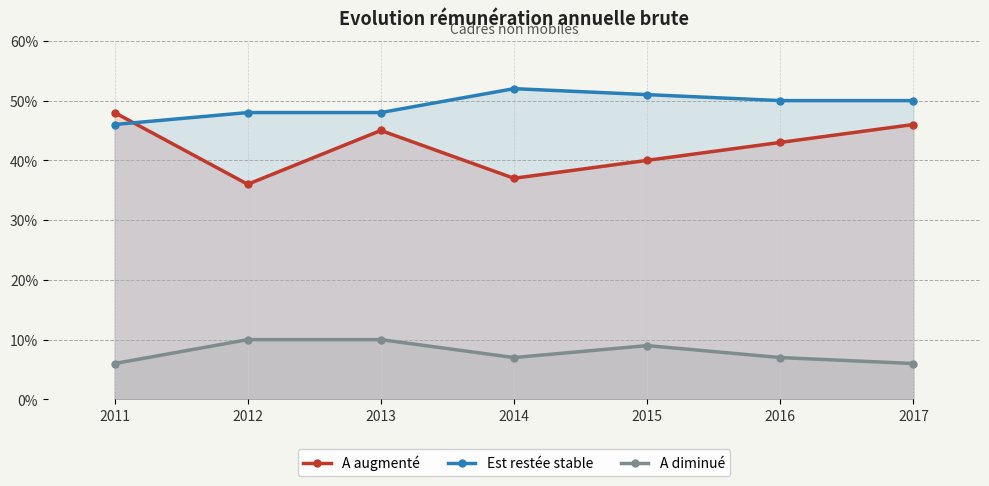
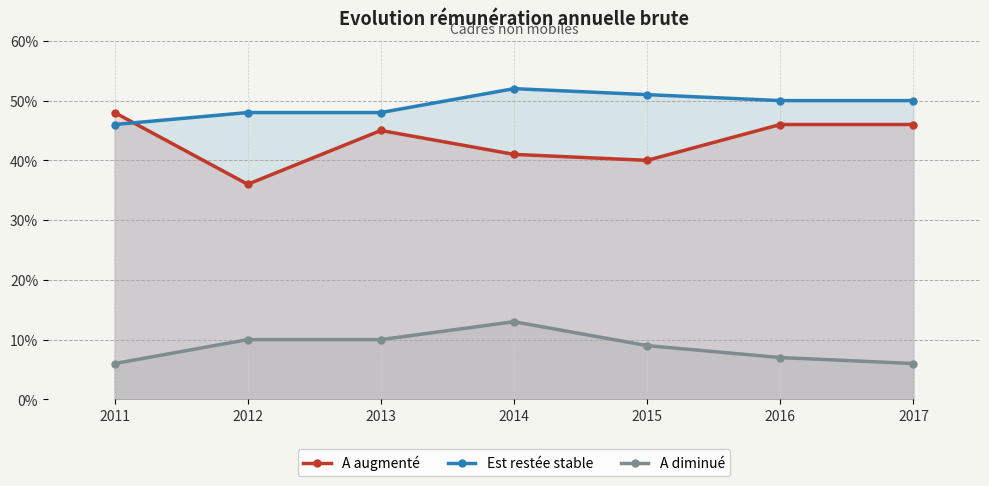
A augmenté, 2014: 37% -> 41%
A diminué, 2014: 7% -> 13%
A augmenté, 2016: 43% -> 46%
